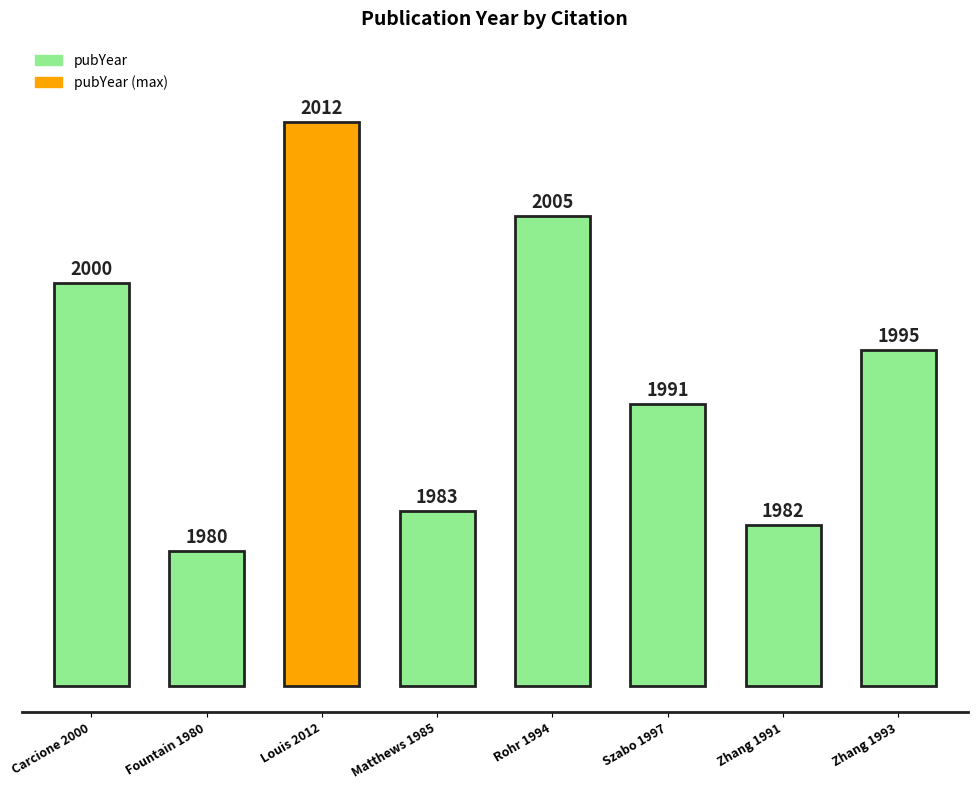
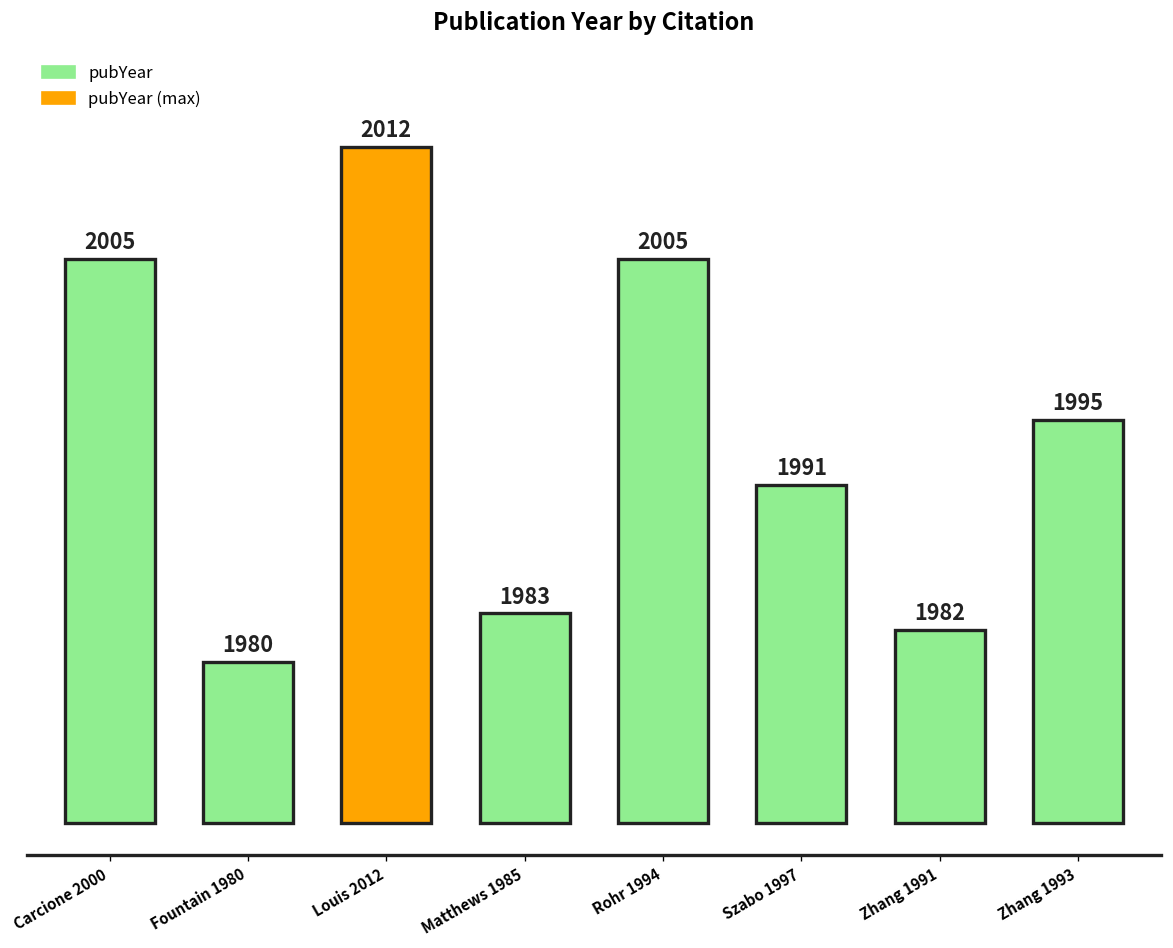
Carcione 2000: 2000 -> 2005
